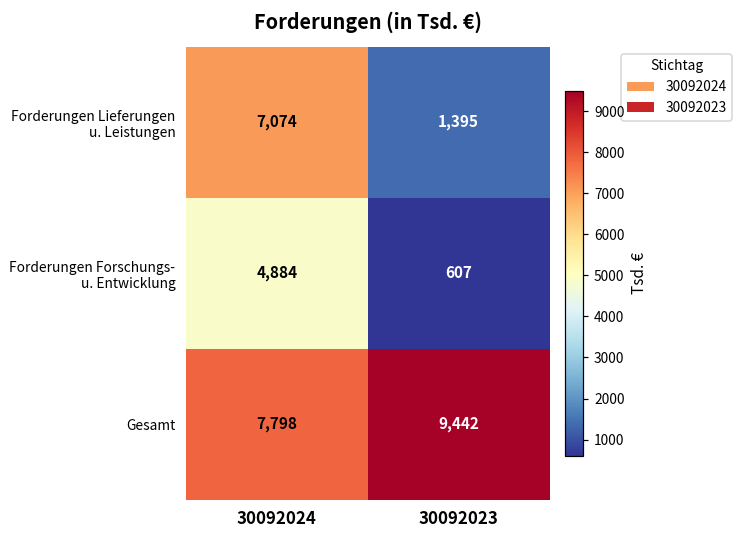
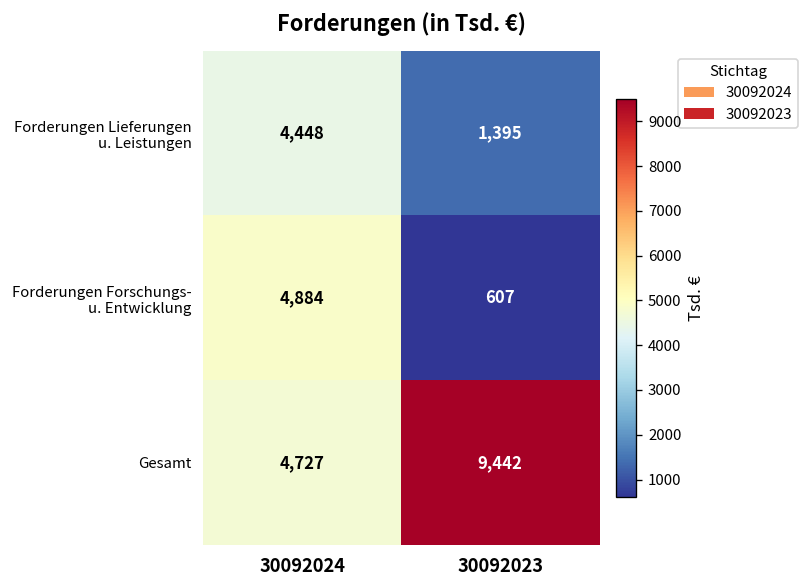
Forderungen Lieferungen u. Leistungen, 30092024: 7,074 -> 4,448
Gesamt, 30092024: 7,798 -> 4,727
